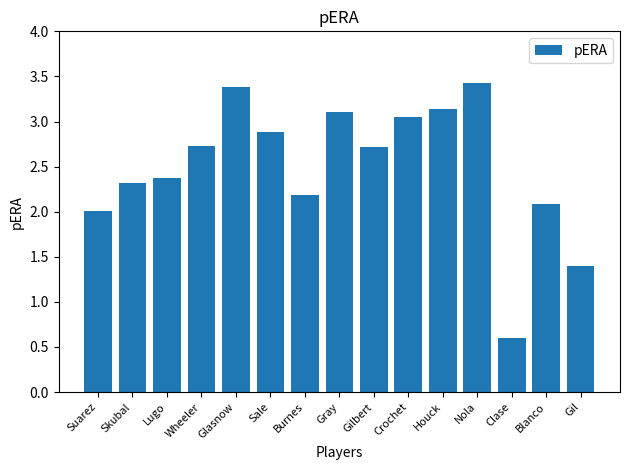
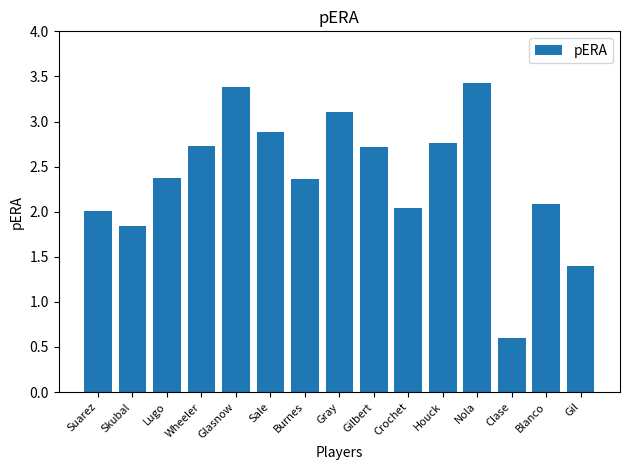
Skubal: 2.3 -> 1.8
Burnes: 2.2 -> 2.4
Crochet: 3.1 -> 2.0
Houck: 3.1 -> 2.8
